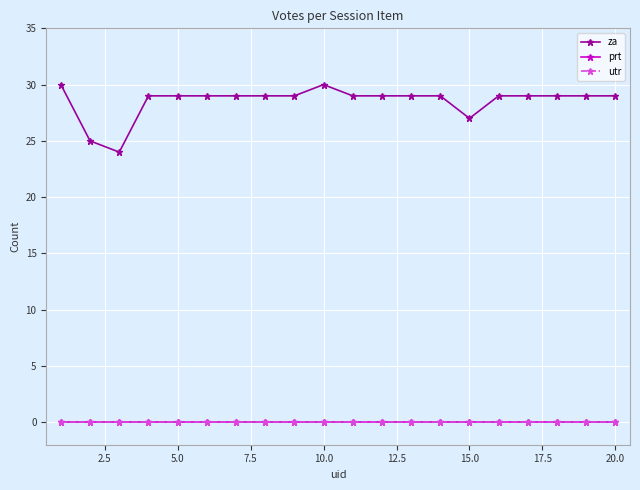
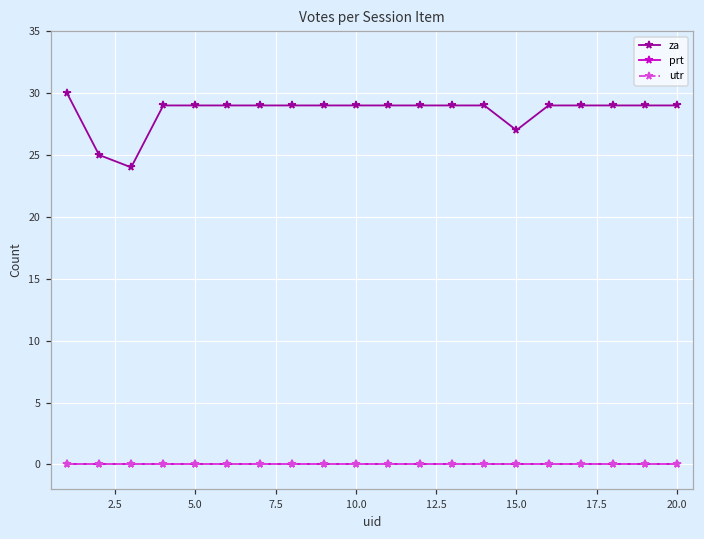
za, 10.0: 30 -> 29
